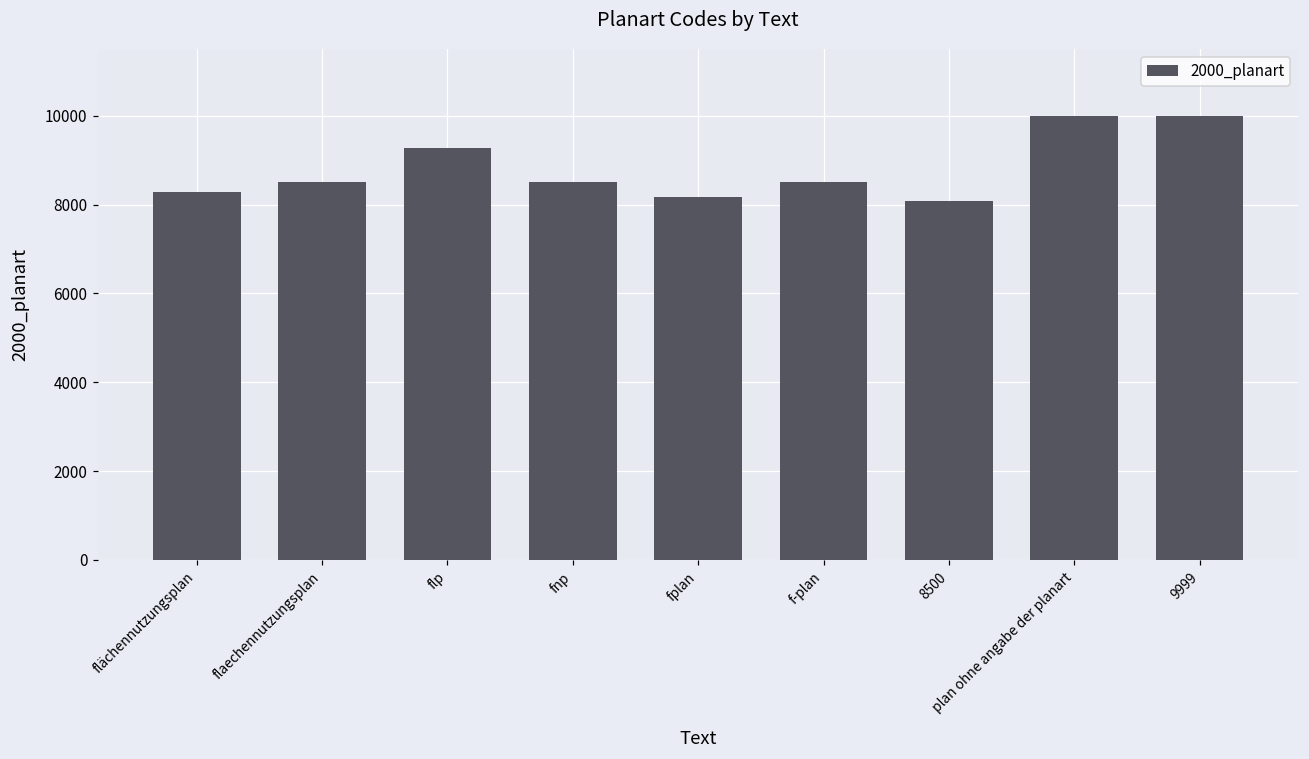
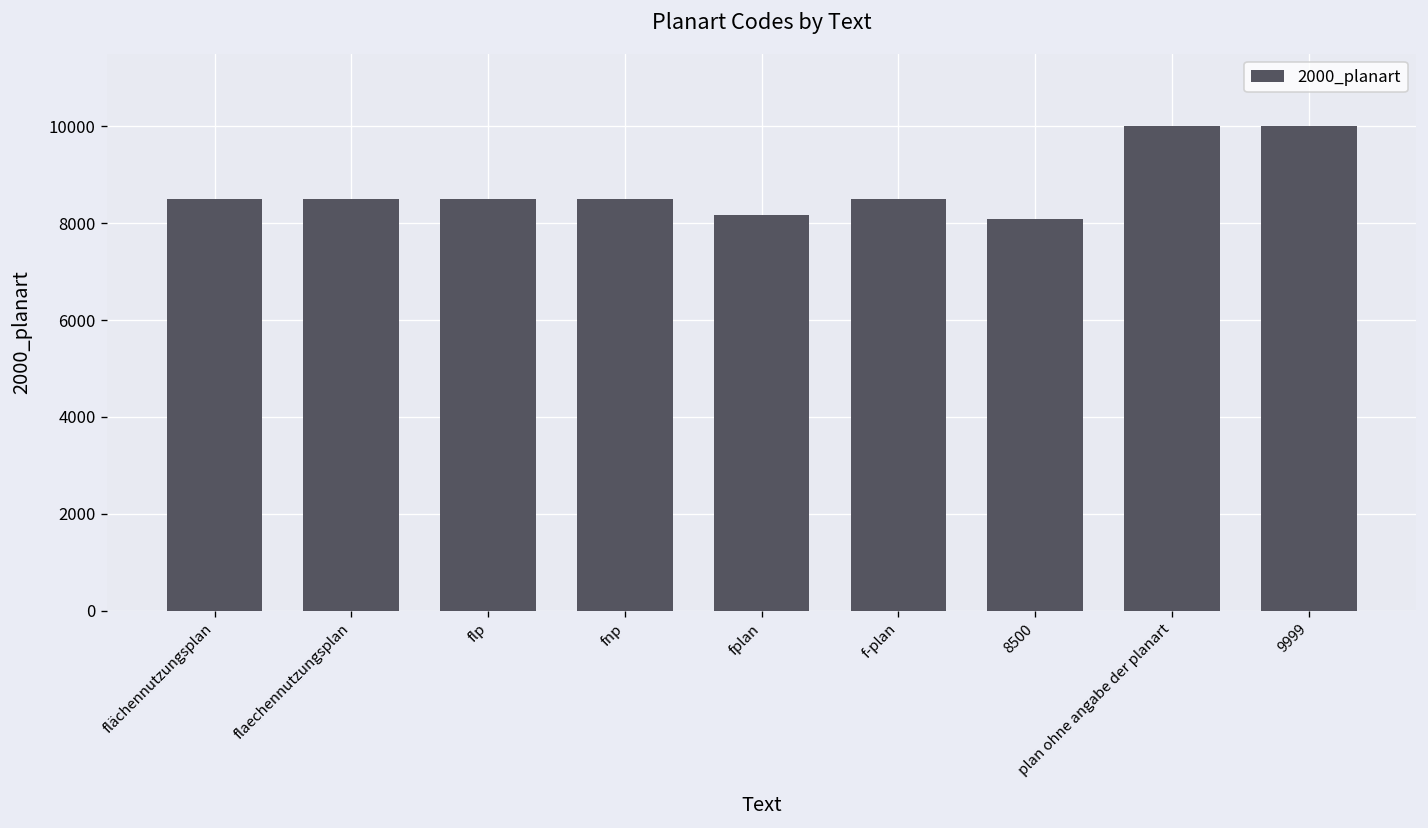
flächennutzungsplan: 8300 -> 8500
flp: 9300 -> 8500
